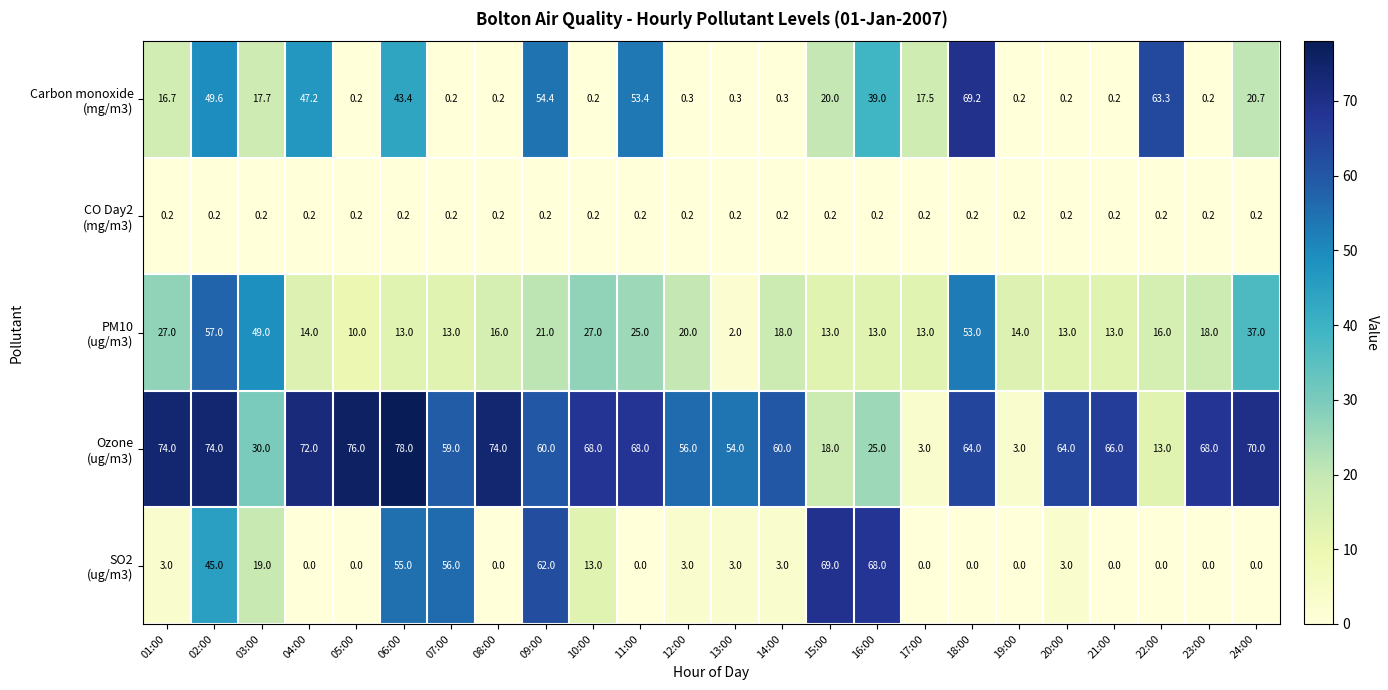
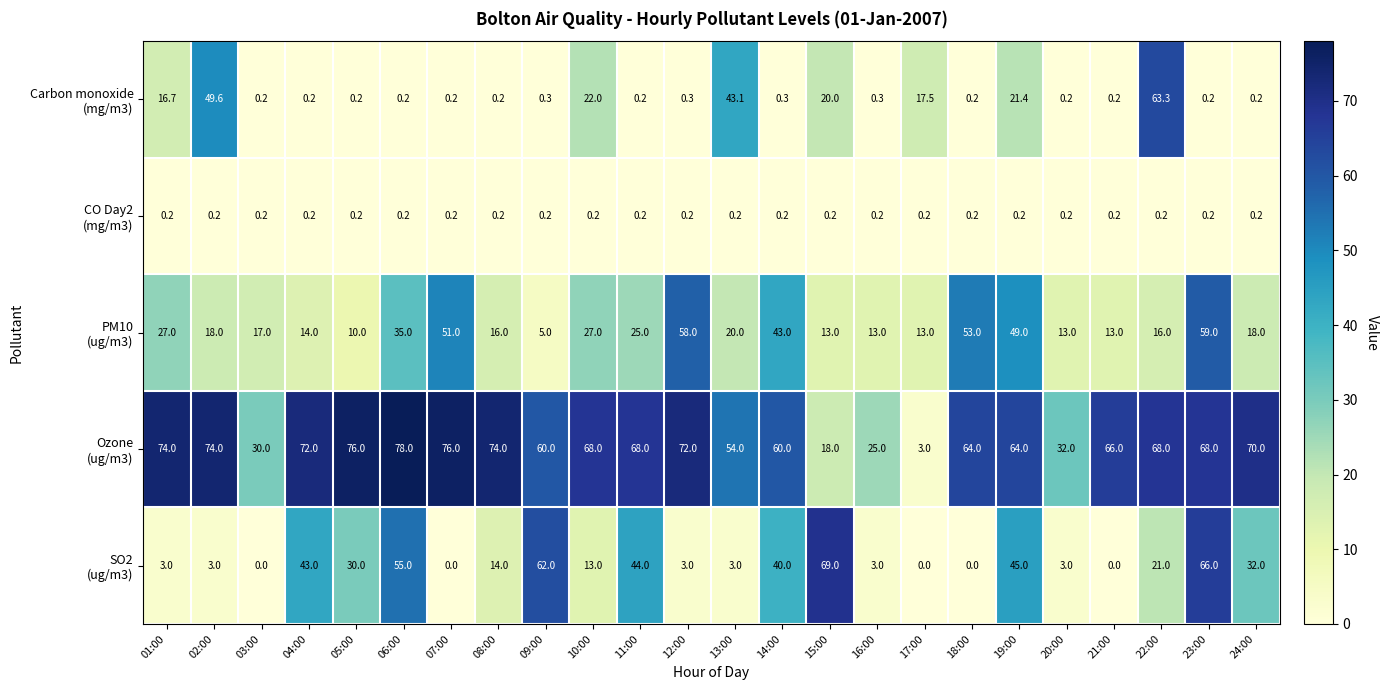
Carbon monoxide (mg/m3), 03:00: 17.7 -> 0.2
Carbon monoxide (mg/m3), 04:00: 47.2 -> 0.2
Carbon monoxide (mg/m3), 06:00: 43.4 -> 0.2
Carbon monoxide (mg/m3), 09:00: 54.4 -> 0.3
Carbon monoxide (mg/m3), 10:00: 0.2 -> 22.0
Carbon monoxide (mg/m3), 11:00: 53.4 -> 0.2
Carbon monoxide (mg/m3), 13:00: 0.3 -> 43.1
Carbon monoxide (mg/m3), 16:00: 39.0 -> 0.3
Carbon monoxide (mg/m3), 18:00: 69.2 -> 0.2
Carbon monoxide (mg/m3), 19:00: 0.2 -> 21.4
Carbon monoxide (mg/m3), 24:00: 20.7 -> 0.2
PM10 (ug/m3), 02:00: 57.0 -> 18.0
PM10 (ug/m3), 03:00: 49.0 -> 17.0
PM10 (ug/m3), 06:00: 13.0 -> 35.0
PM10 (ug/m3), 07:00: 13.0 -> 51.0
PM10 (ug/m3), 09:00: 21.0 -> 5.0
PM10 (ug/m3), 12:00: 20.0 -> 58.0
PM10 (ug/m3), 13:00: 2.0 -> 20.0
PM10 (ug/m3), 14:00: 18.0 -> 43.0
PM10 (ug/m3), 19:00: 14.0 -> 49.0
PM10 (ug/m3), 23:00: 18.0 -> 59.0
PM10 (ug/m3), 24:00: 37.0 -> 18.0
Ozone (ug/m3), 07:00: 59.0 -> 76.0
Ozone (ug/m3), 12:00: 56.0 -> 72.0
Ozone (ug/m3), 19:00: 3.0 -> 64.0
Ozone (ug/m3), 20:00: 64.0 -> 32.0
Ozone (ug/m3), 22:00: 13.0 -> 68.0
SO2 (ug/m3), 02:00: 45.0 -> 3.0
SO2 (ug/m3), 03:00: 19.0 -> 0.0
SO2 (ug/m3), 04:00: 0.0 -> 43.0
SO2 (ug/m3), 05:00: 0.0 -> 30.0
SO2 (ug/m3), 07:00: 56.0 -> 0.0
SO2 (ug/m3), 08:00: 0.0 -> 14.0
SO2 (ug/m3), 11:00: 0.0 -> 44.0
SO2 (ug/m3), 14:00: 3.0 -> 40.0
SO2 (ug/m3), 16:00: 68.0 -> 3.0
SO2 (ug/m3), 19:00: 0.0 -> 45.0
SO2 (ug/m3), 22:00: 0.0 -> 21.0
SO2 (ug/m3), 23:00: 0.0 -> 66.0
SO2 (ug/m3), 24:00: 0.0 -> 32.0
